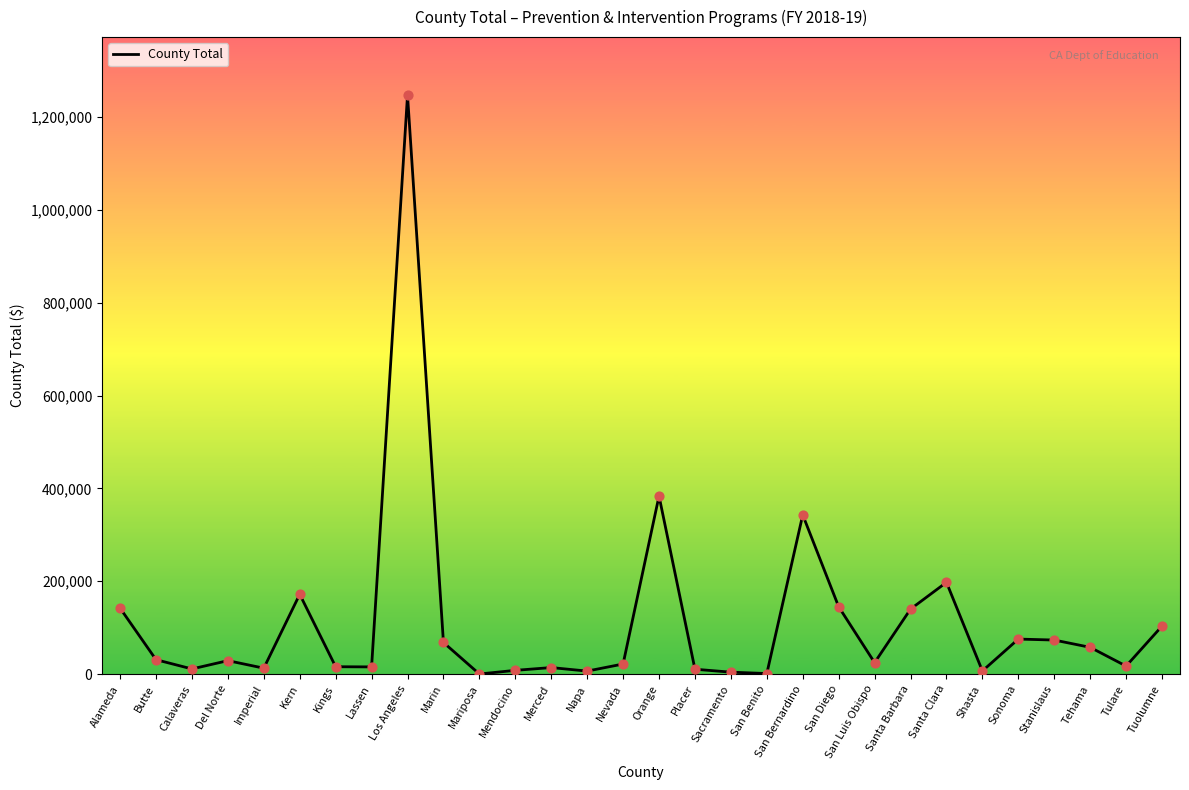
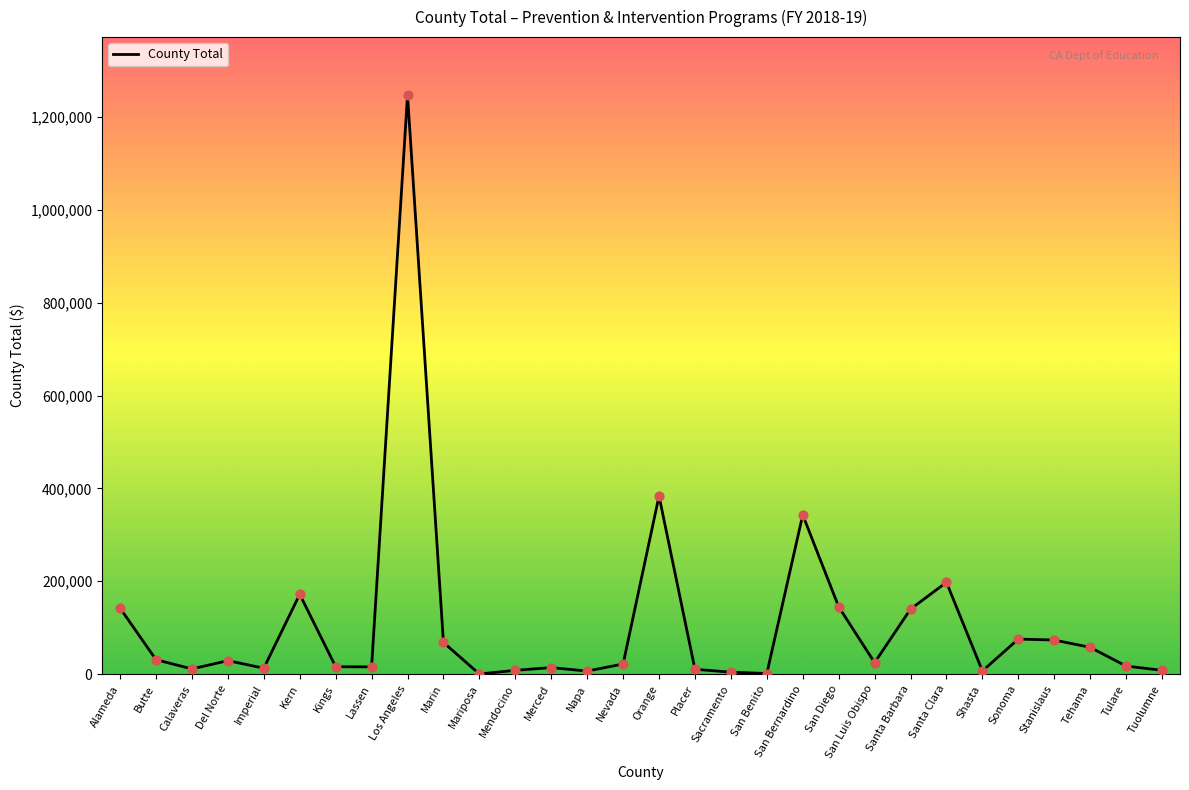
Tuolumne: 100,000 -> 10,000
